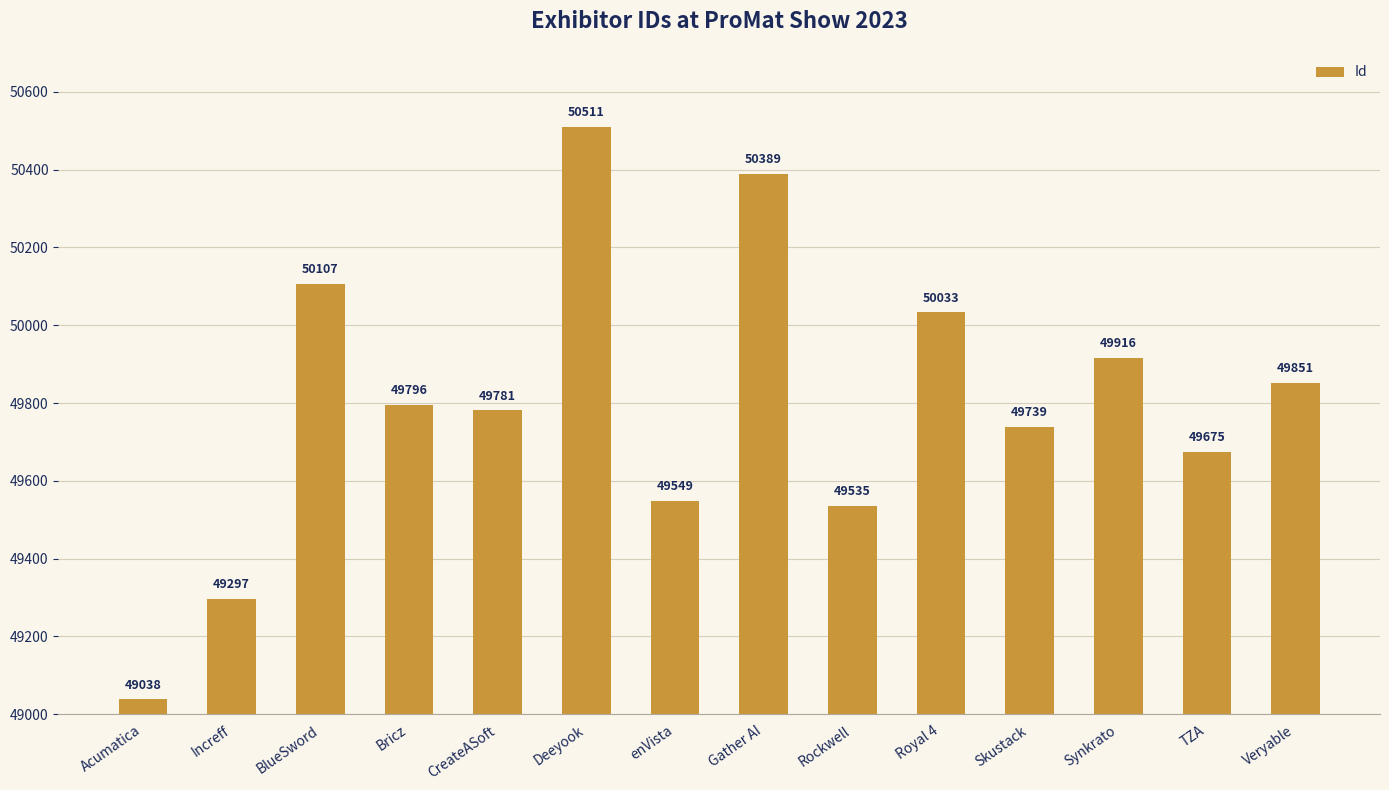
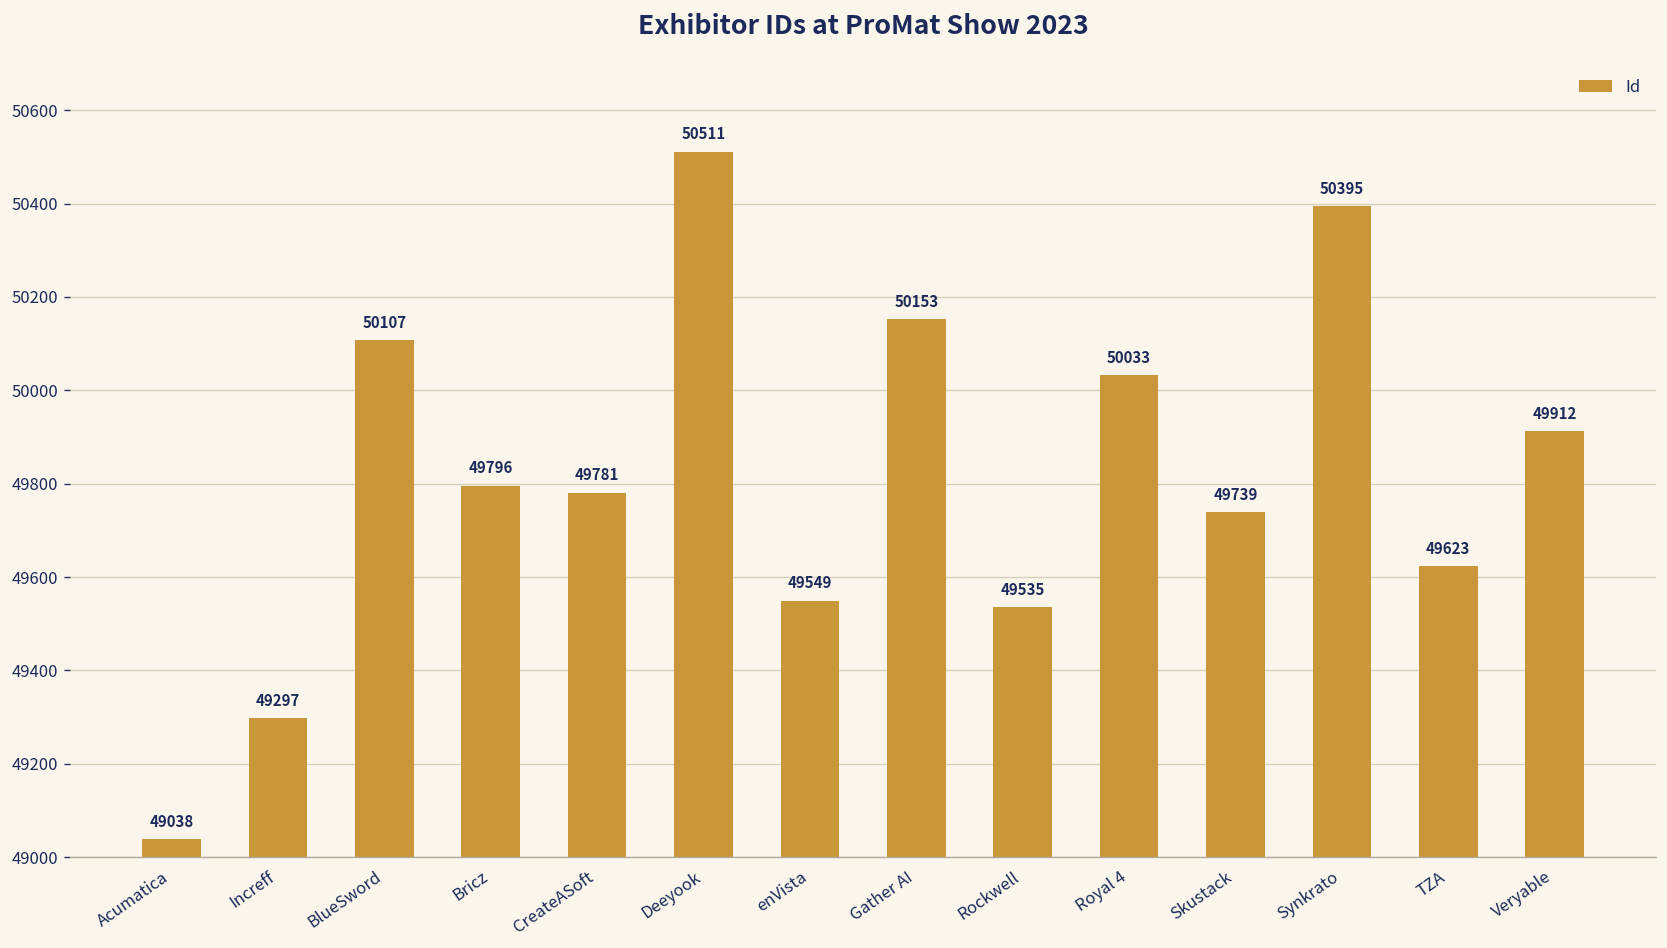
Gather AI: 50389 -> 50153
Synkrato: 49916 -> 50395
TZA: 49675 -> 49623
Veryable: 49851 -> 49912
